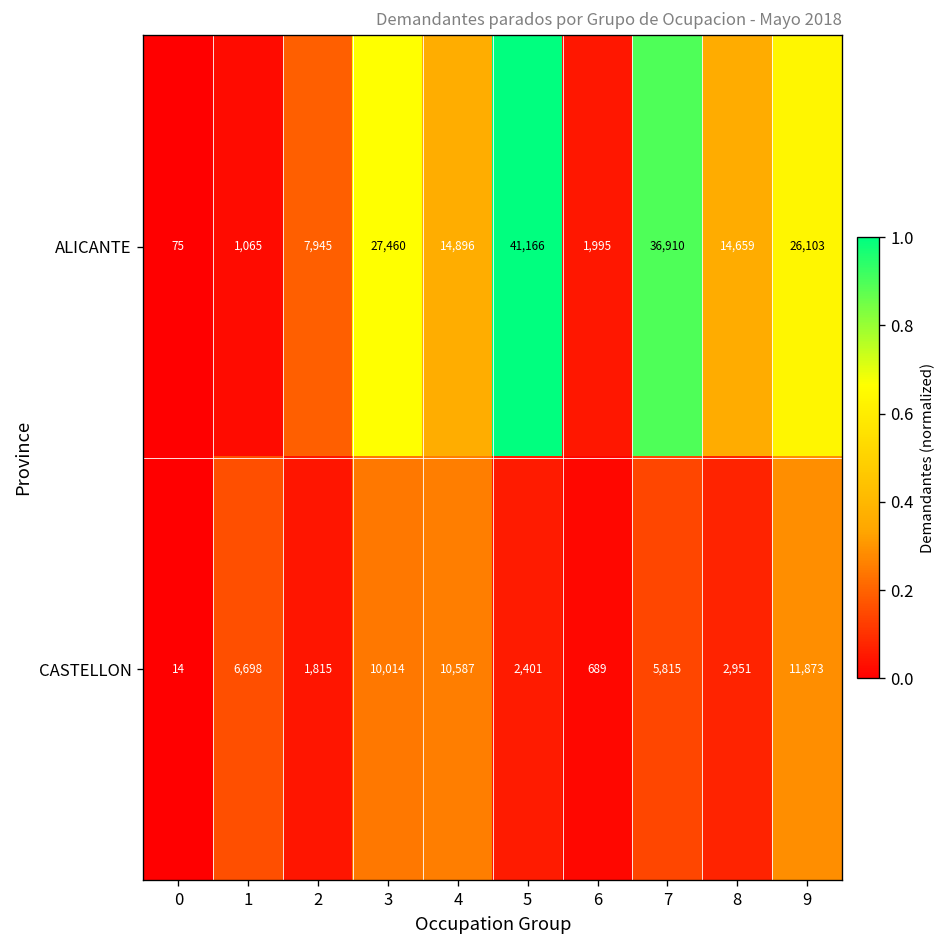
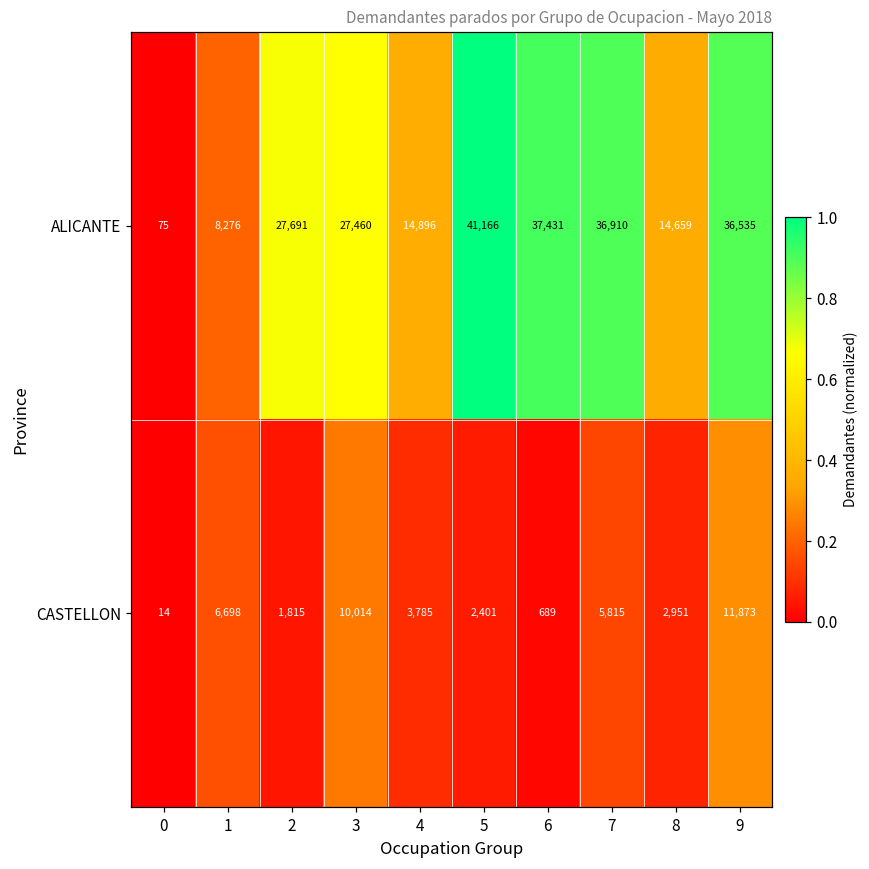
ALICANTE, 1: 1,065 -> 8,276
ALICANTE, 2: 7,945 -> 27,691
ALICANTE, 6: 1,995 -> 37,431
ALICANTE, 9: 26,103 -> 36,535
CASTELLON, 4: 10,587 -> 3,785
